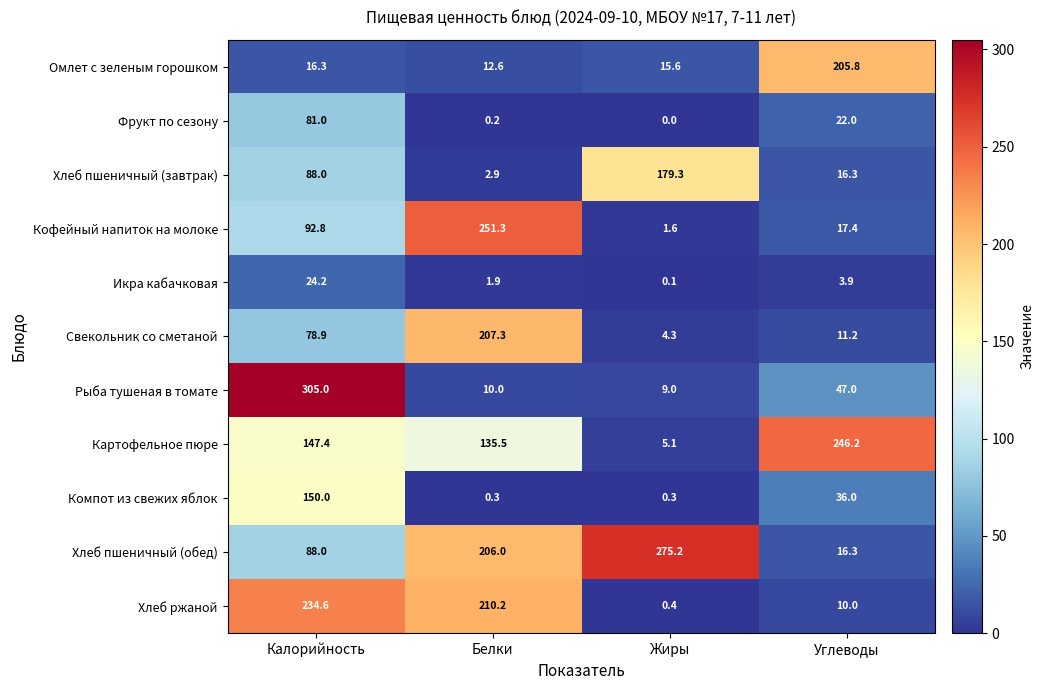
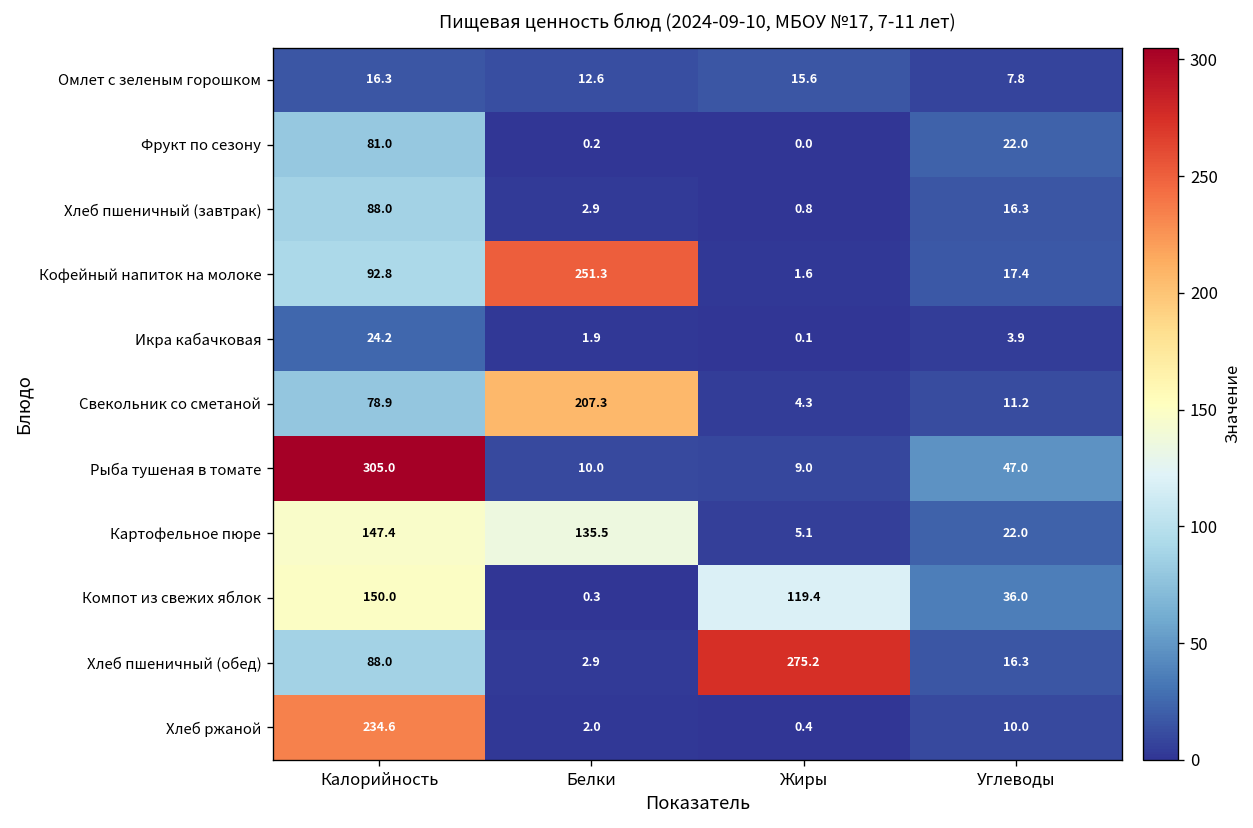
Омлет с зеленым горошком, Углеводы: 205.8 -> 7.8
Хлеб пшеничный (завтрак), Жиры: 179.3 -> 0.8
Картофельное пюре, Углеводы: 246.2 -> 22.0
Компот из свежих яблок, Жиры: 0.3 -> 119.4
Хлеб пшеничный (обед), Белки: 206.0 -> 2.9
Хлеб ржаной, Белки: 210.2 -> 2.0
